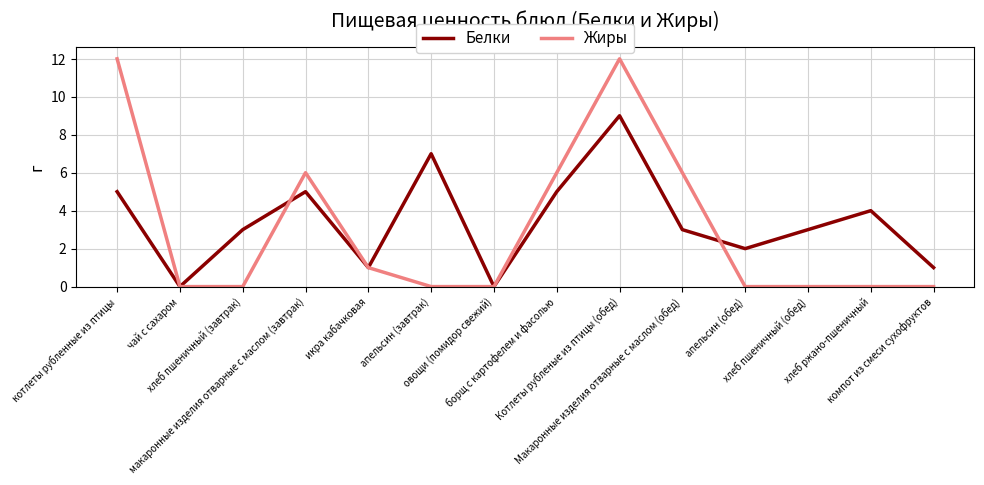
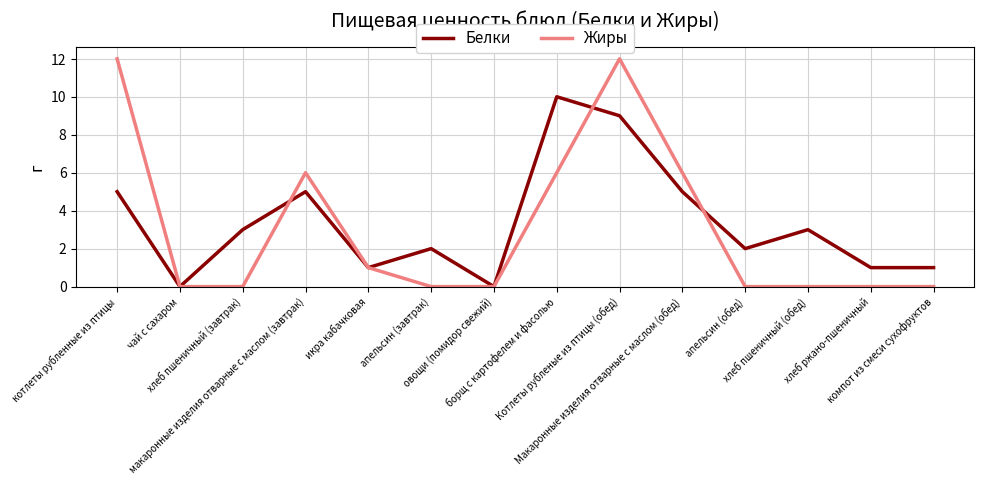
Белки, апельсин (завтрак): 7 -> 2
Белки, борщ с картофелем и фасолью: 5 -> 10
Белки, Макаронные изделия отварные с маслом (обед): 3 -> 5
Белки, хлеб ржано-пшеничный: 4 -> 1
